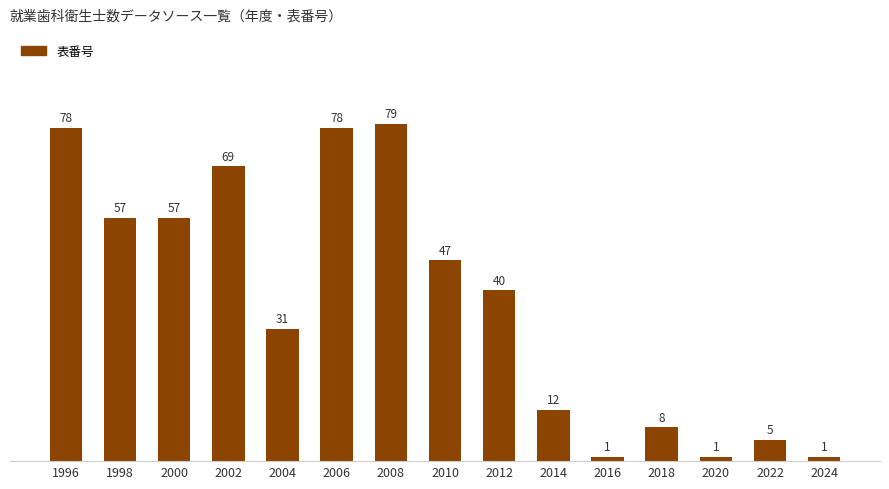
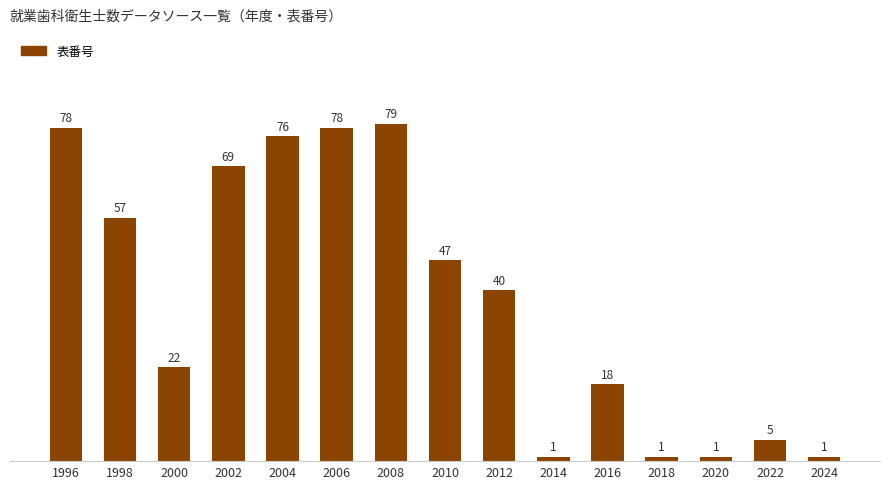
2000: 57 -> 22
2004: 31 -> 76
2014: 12 -> 1
2016: 1 -> 18
2018: 8 -> 1
